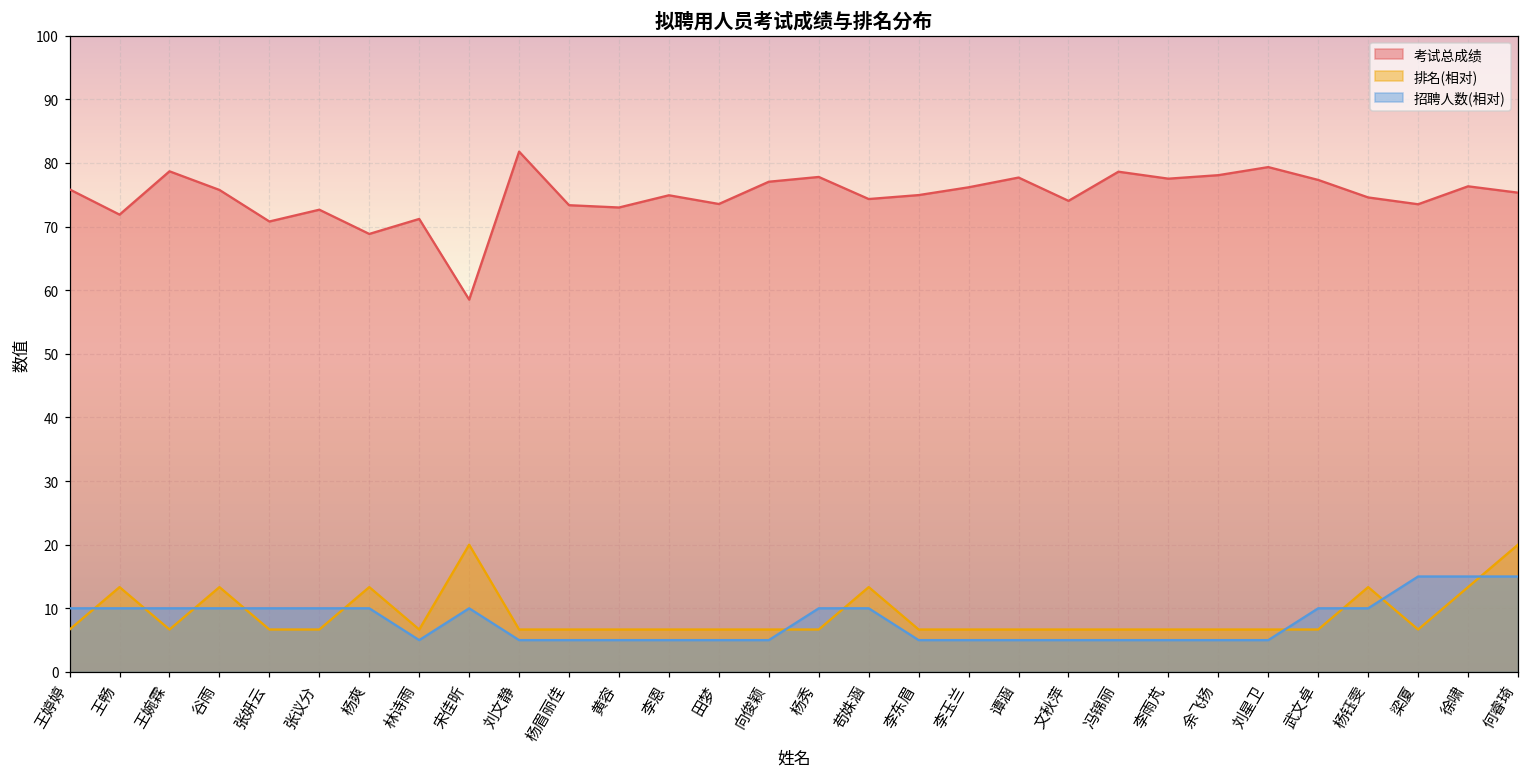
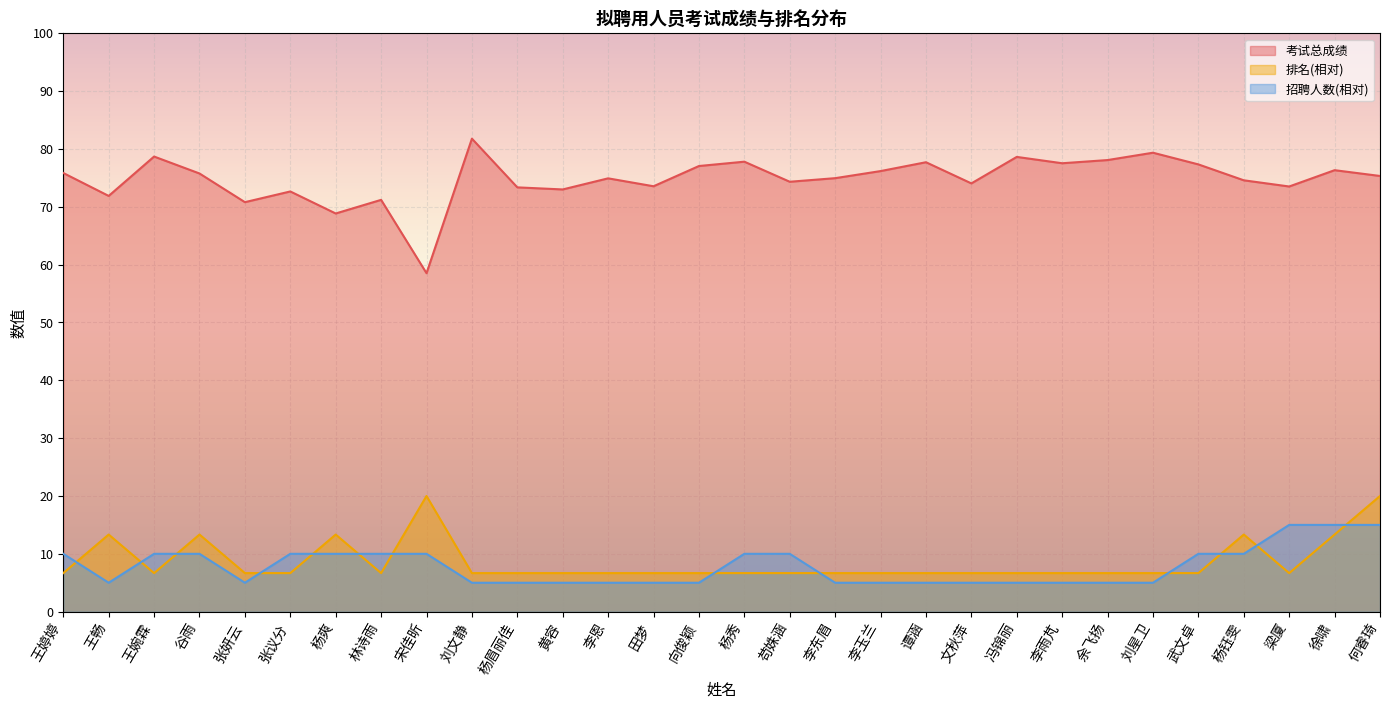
招聘人数(相对), 王畅: 10 -> 5
招聘人数(相对), 张妍云: 10 -> 5
招聘人数(相对), 林诗雨: 5 -> 10
排名(相对), 苟姝涵: 13 -> 7
